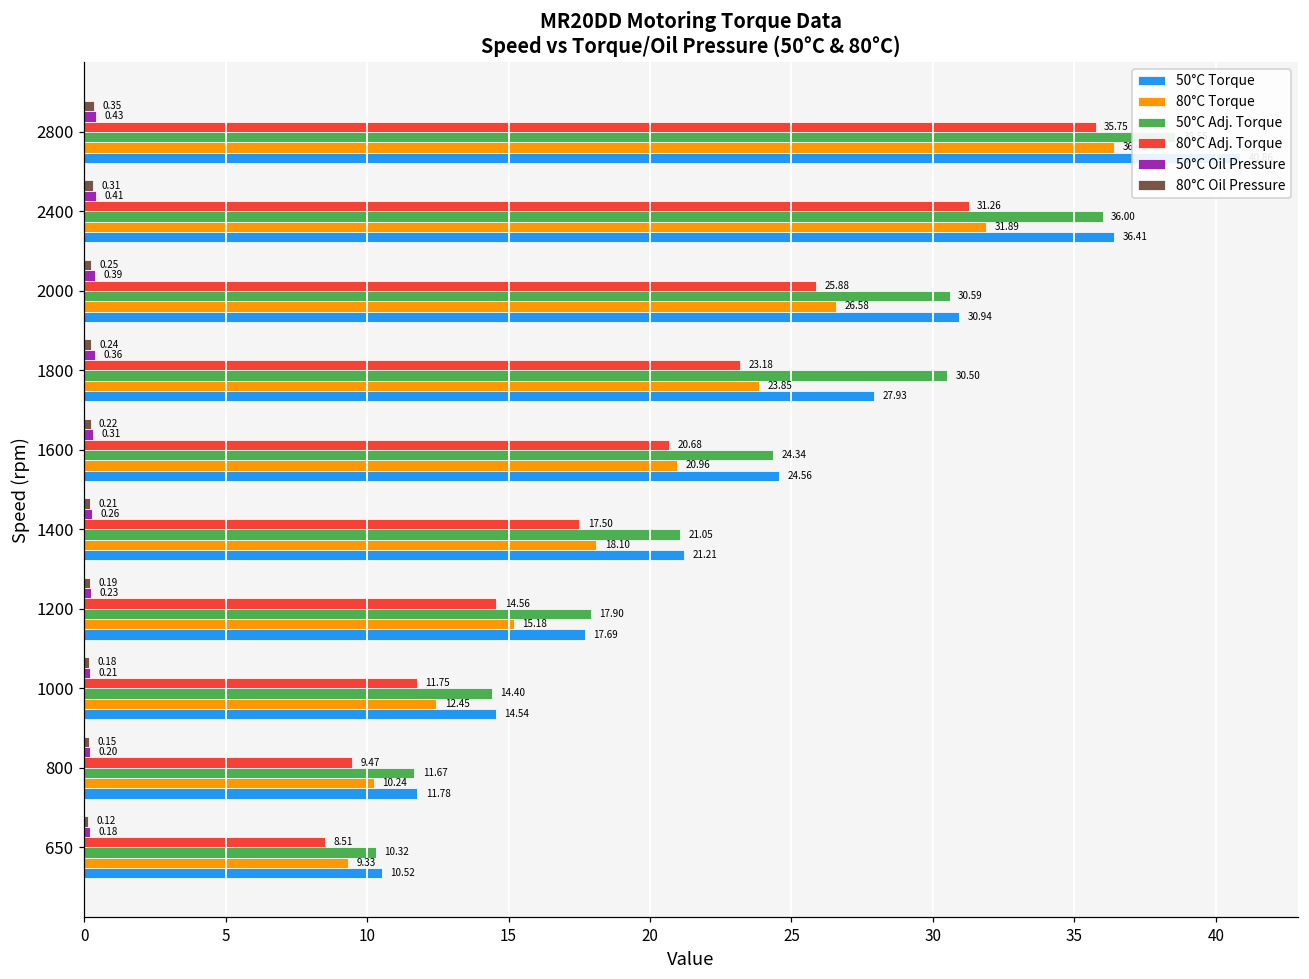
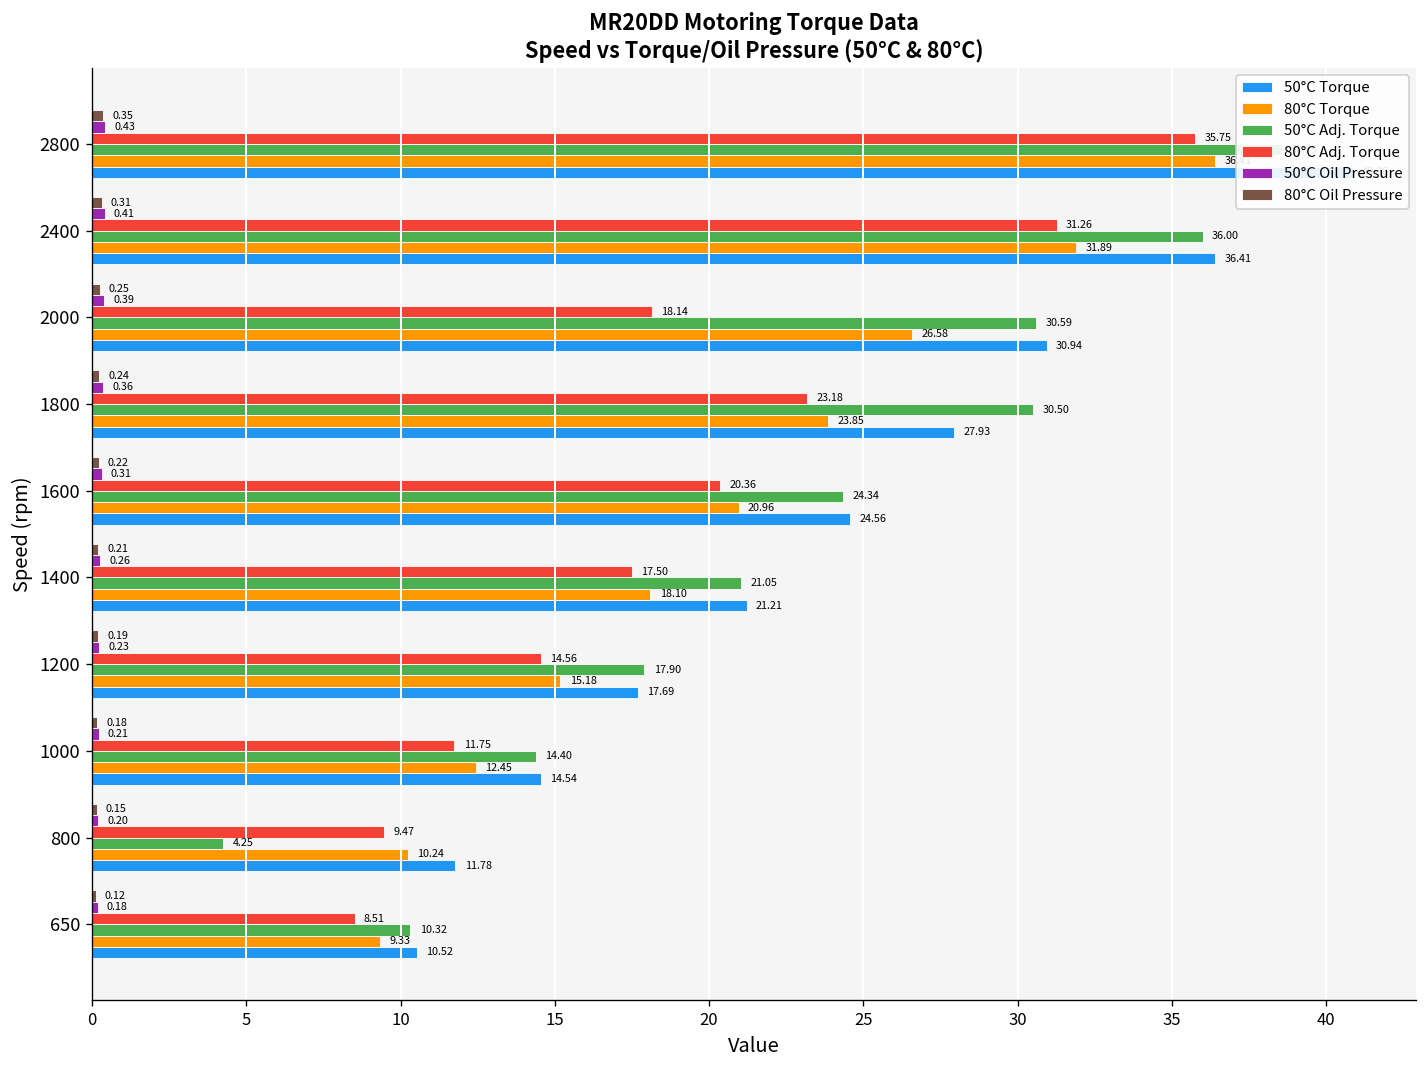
80°C Adj. Torque, 2000: 25.88 -> 18.14
80°C Adj. Torque, 1600: 20.68 -> 20.36
50°C Adj. Torque, 800: 11.67 -> 4.25
